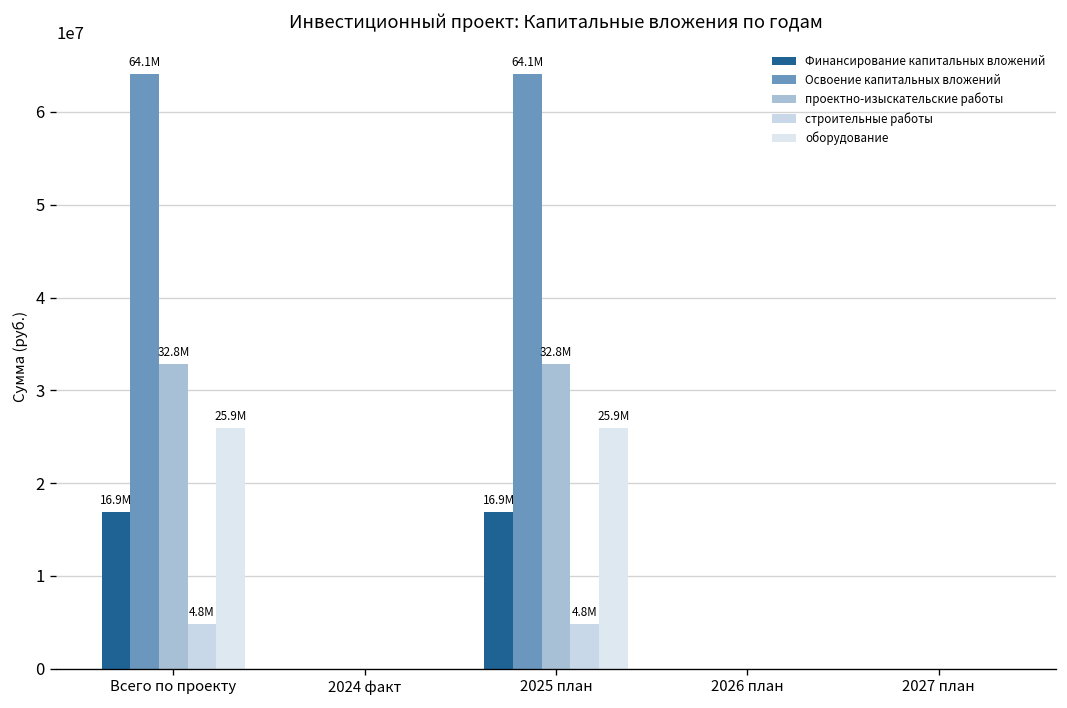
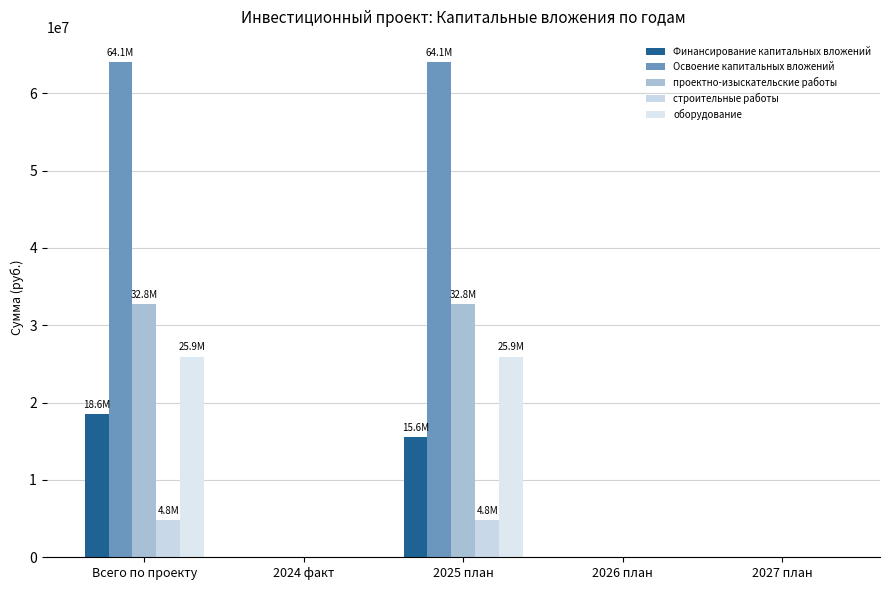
Финансирование капитальных вложений, Всего по проекту: 16.9M -> 18.6M
Финансирование капитальных вложений, 2025 план: 16.9M -> 15.6M
